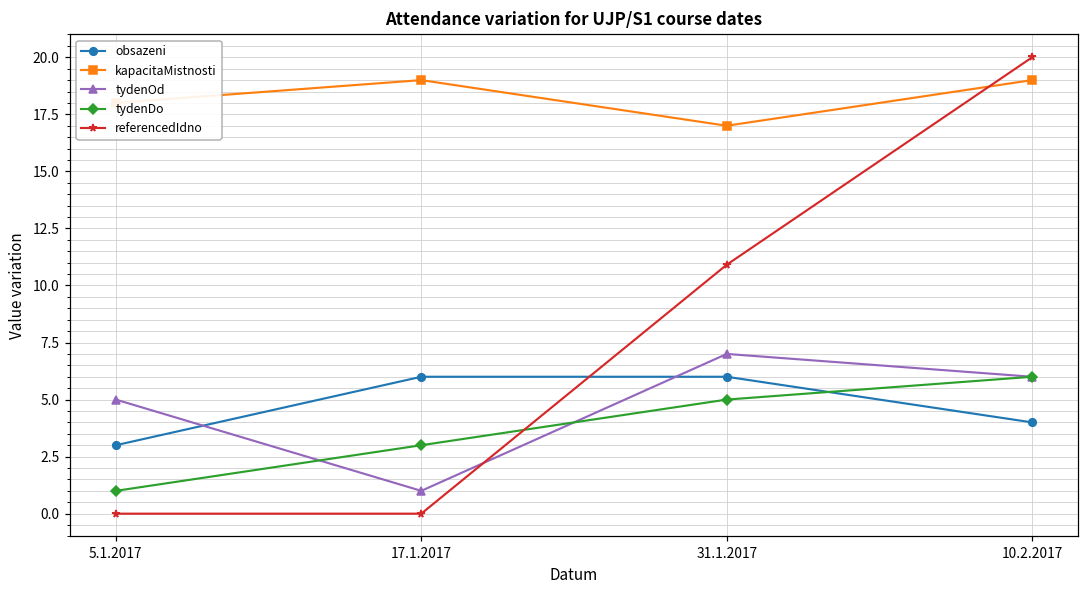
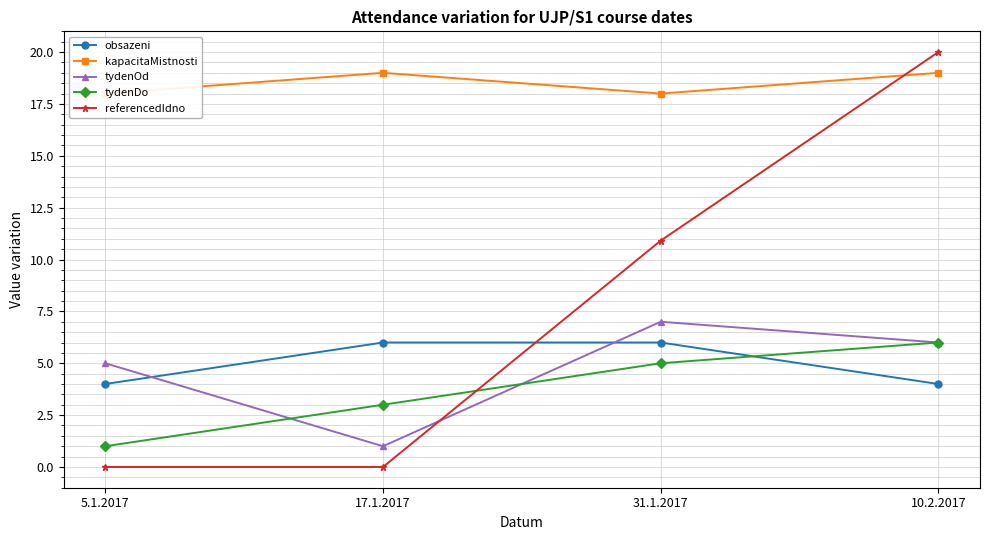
obsazeni, 5.1.2017: 3 -> 4
kapacitaMistnosti, 31.1.2017: 17 -> 18
